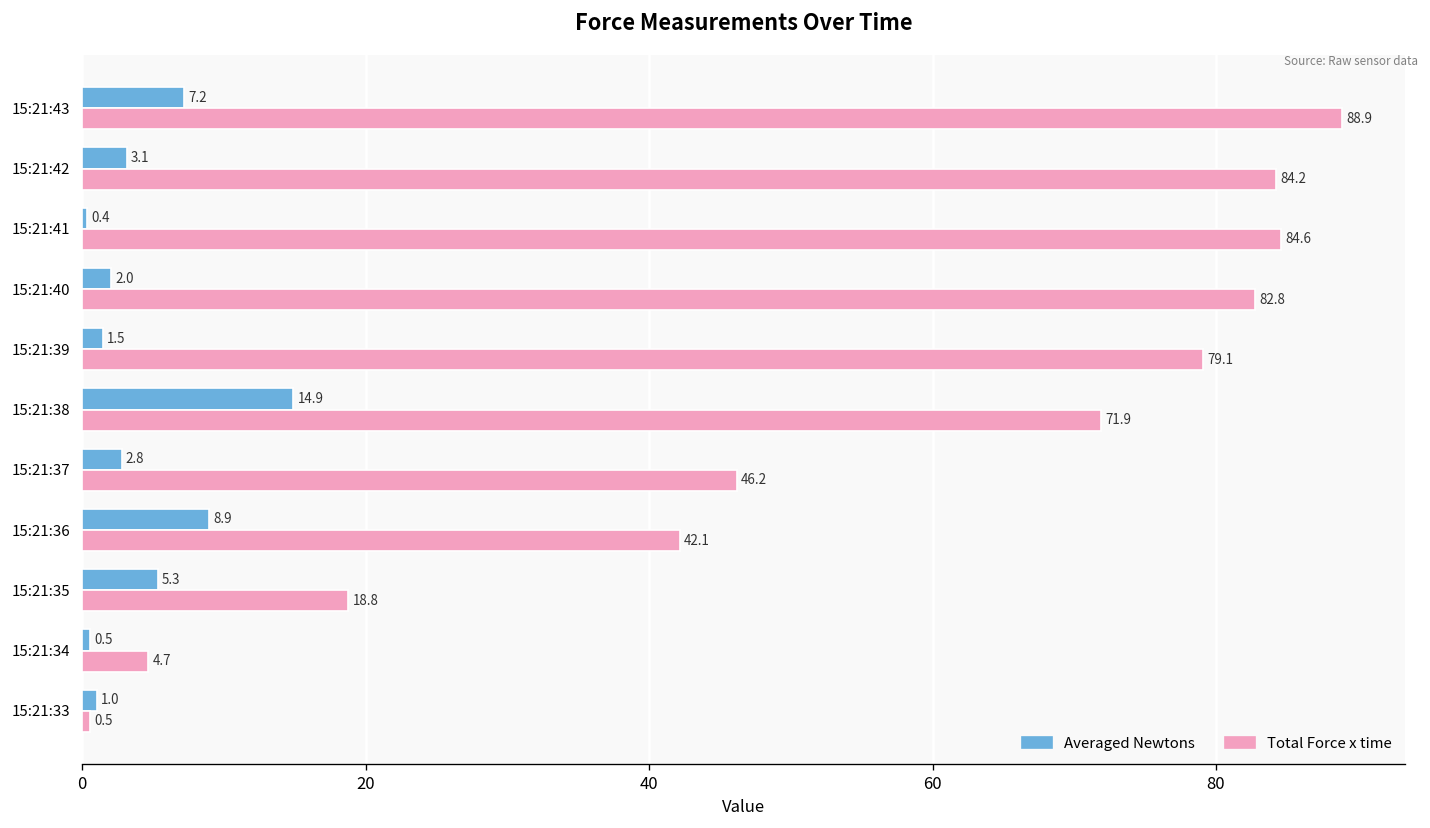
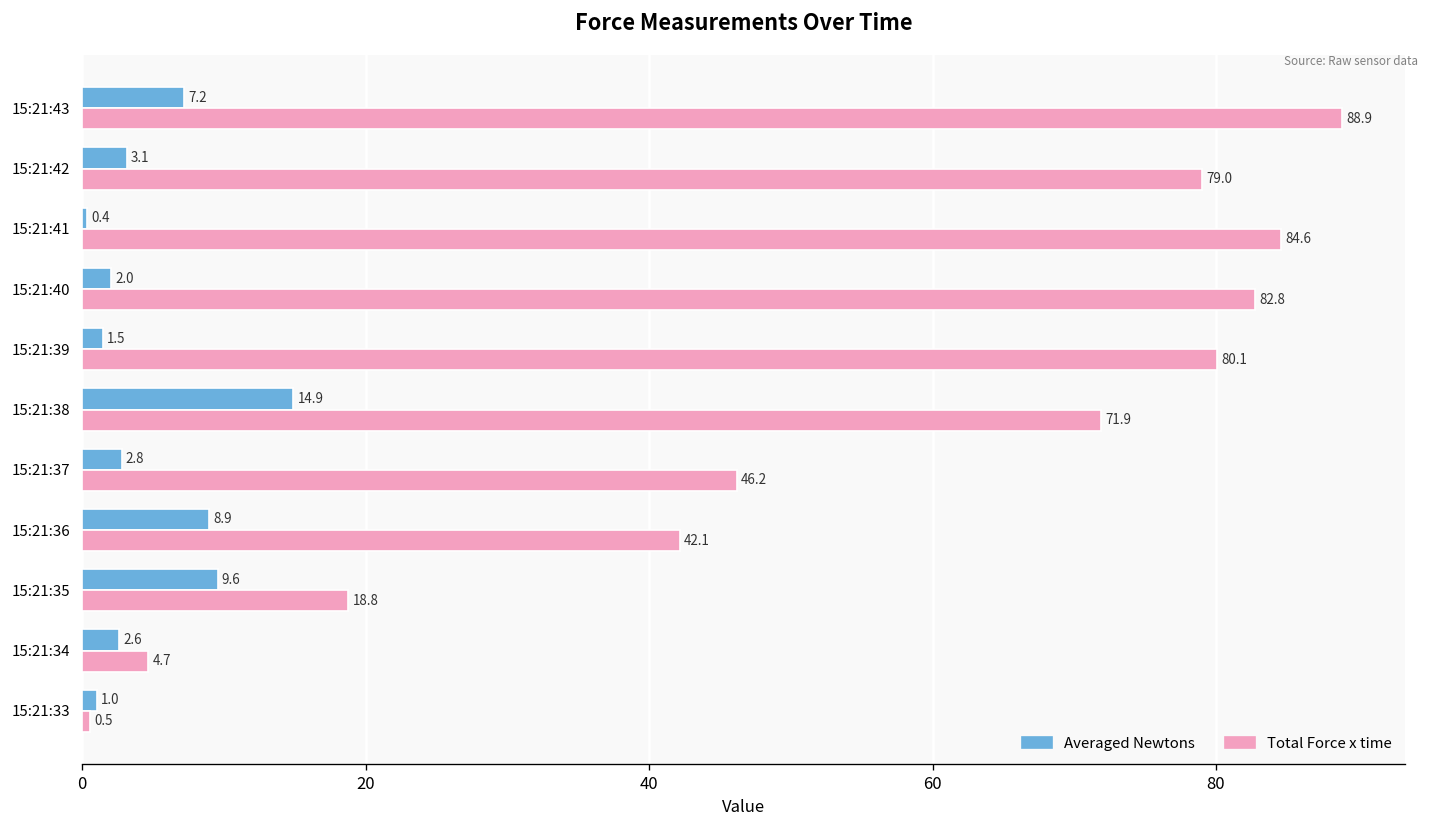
Total Force x time, 15:21:42: 84.2 -> 79.0
Total Force x time, 15:21:39: 79.1 -> 80.1
Averaged Newtons, 15:21:35: 5.3 -> 9.6
Averaged Newtons, 15:21:34: 0.5 -> 2.6
